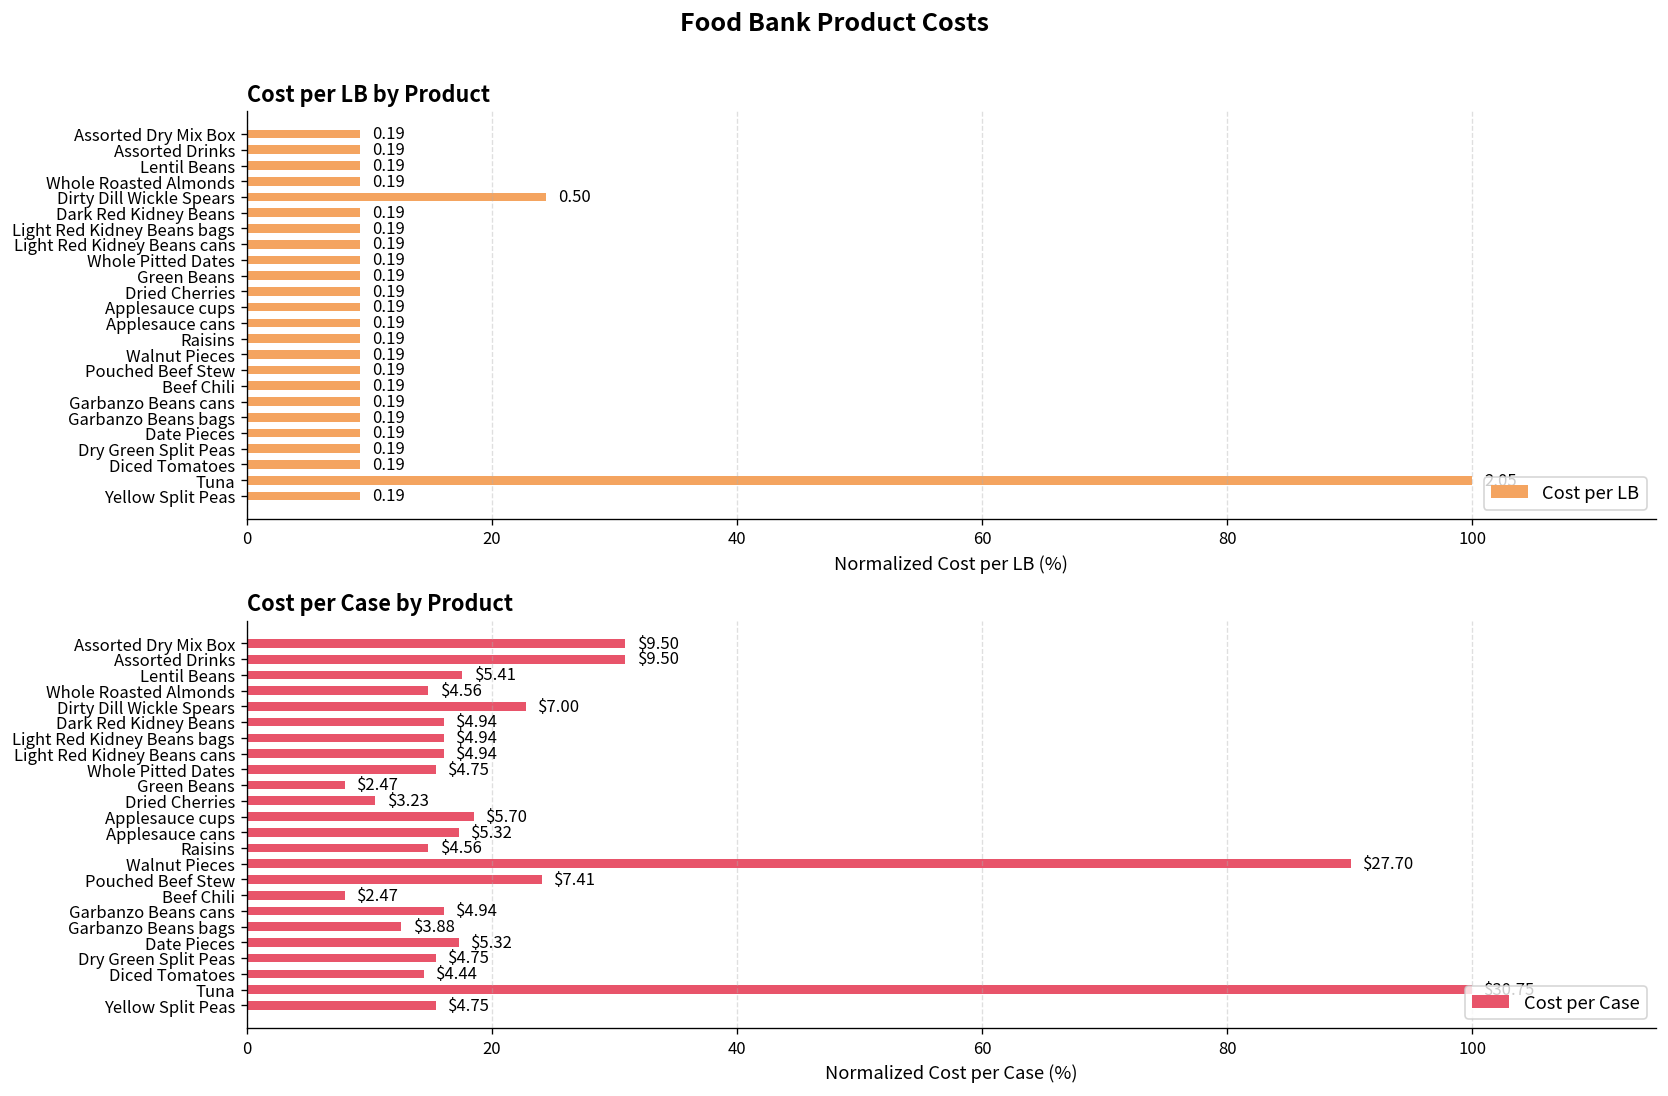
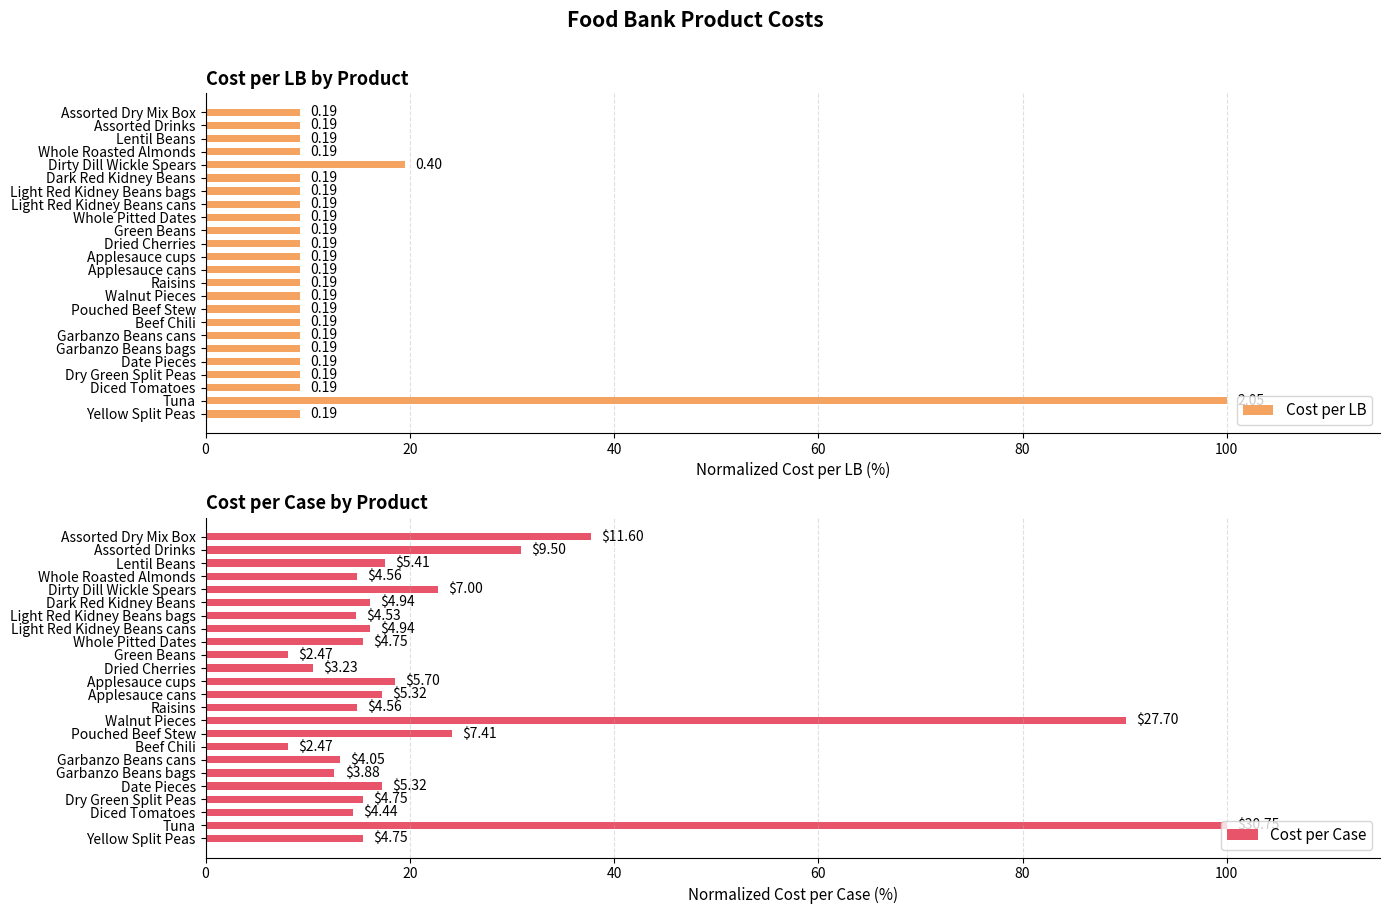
Cost per LB by Product, Dirty Dill Wickle Spears: 0.50 -> 0.40
Cost per Case by Product, Assorted Dry Mix Box: $9.50 -> $11.60
Cost per Case by Product, Light Red Kidney Beans bags: $4.94 -> $4.53
Cost per Case by Product, Garbanzo Beans cans: $4.94 -> $4.05
